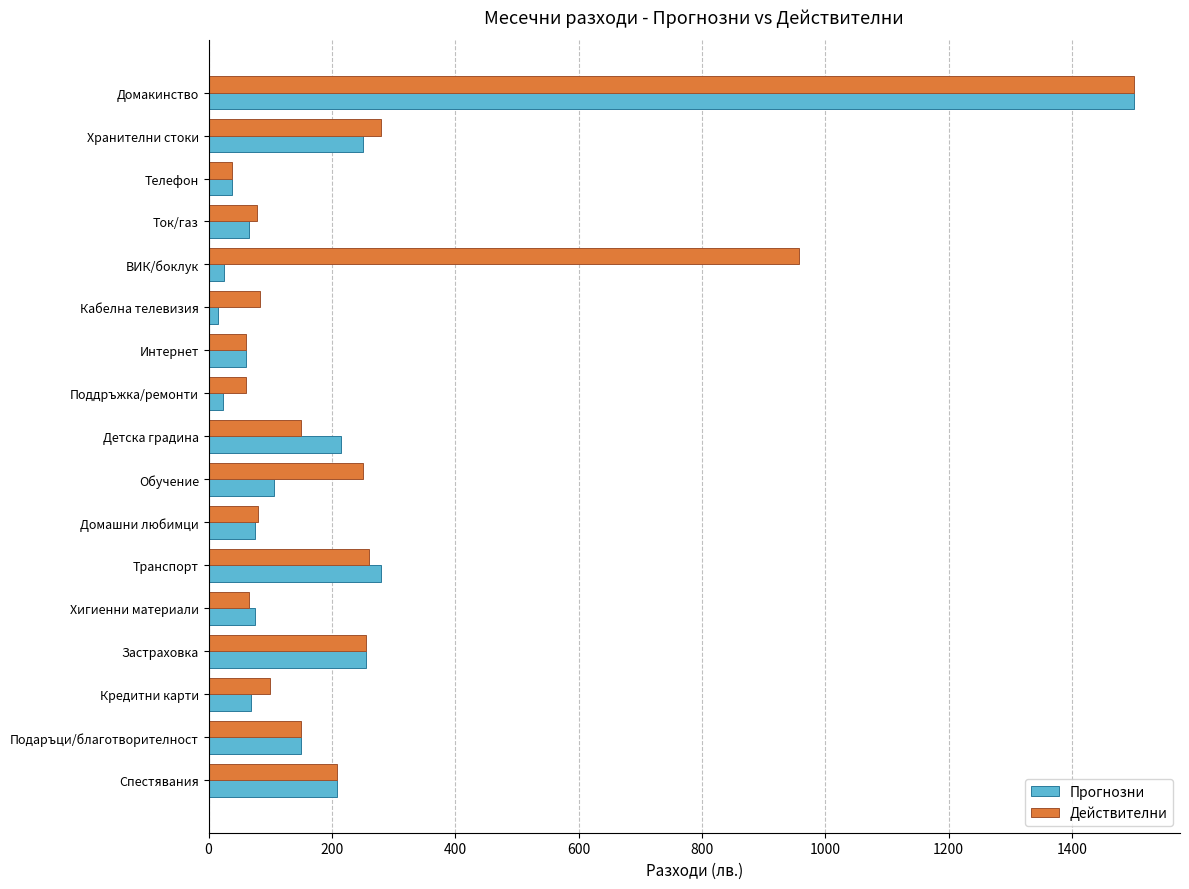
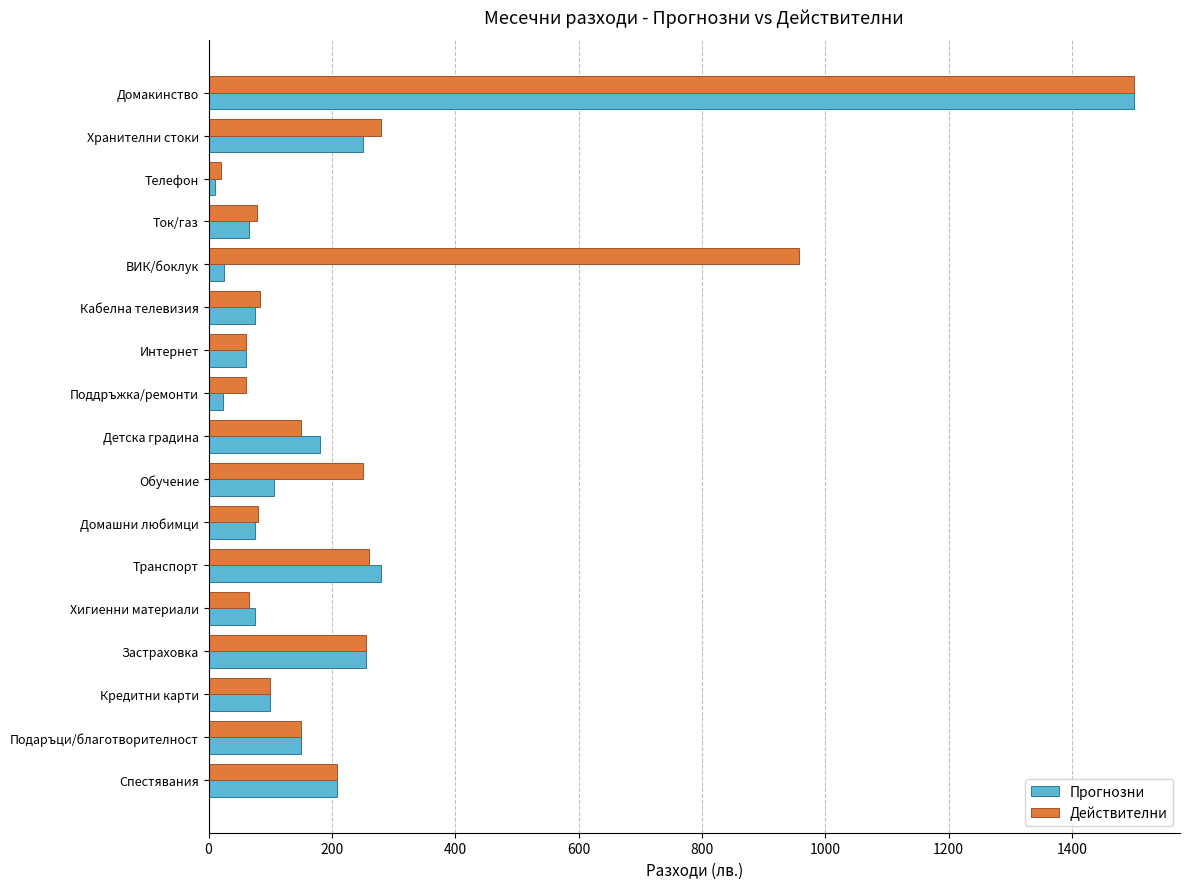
Действителни, Телефон: 40 -> 20
Прогнозни, Телефон: 40 -> 10
Прогнозни, Кабелна телевизия: 20 -> 80
Прогнозни, Детска градина: 220 -> 180
Прогнозни, Кредитни карти: 70 -> 100
